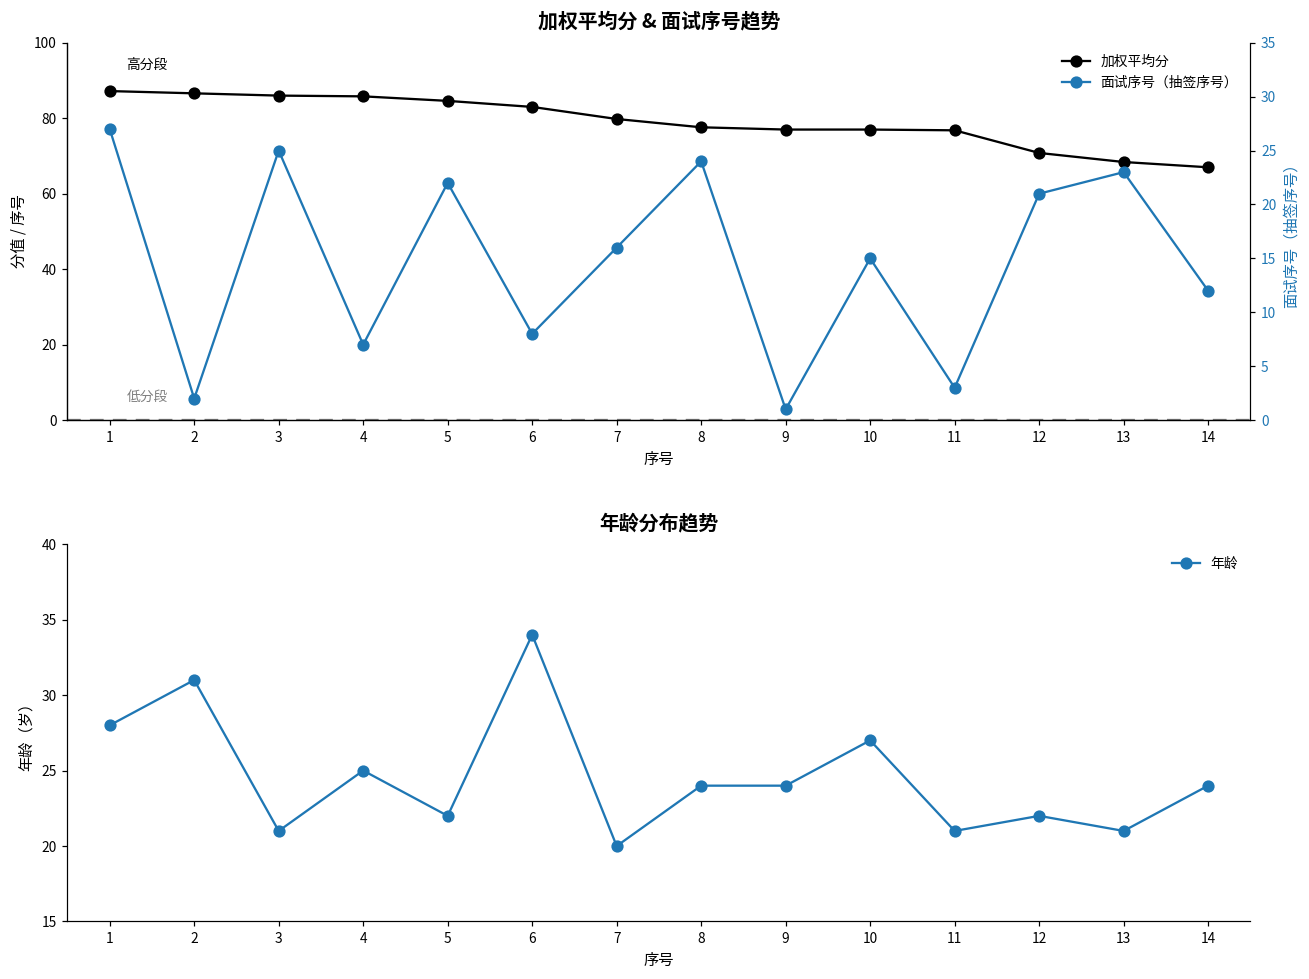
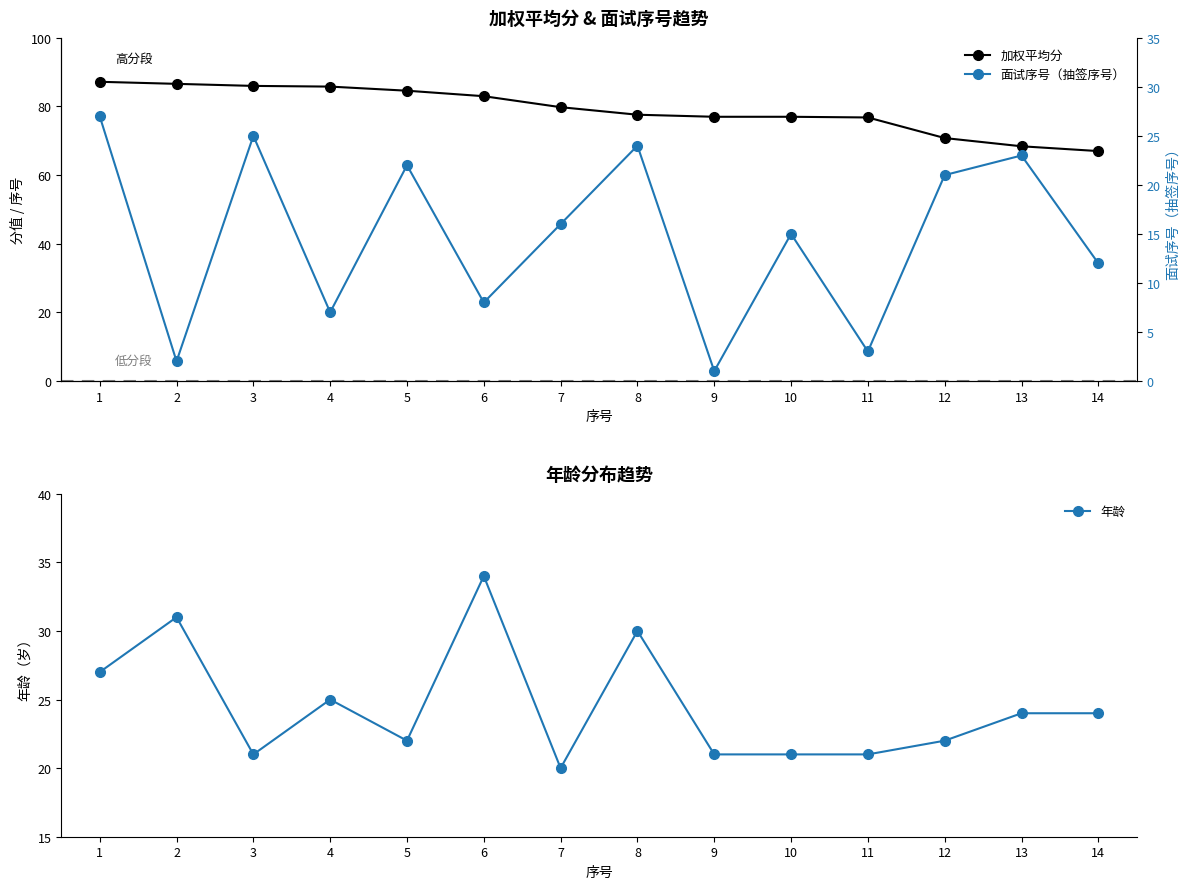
年龄分布趋势, 1: 28 -> 27
年龄分布趋势, 8: 24 -> 30
年龄分布趋势, 9: 24 -> 21
年龄分布趋势, 10: 27 -> 21
年龄分布趋势, 13: 21 -> 24
